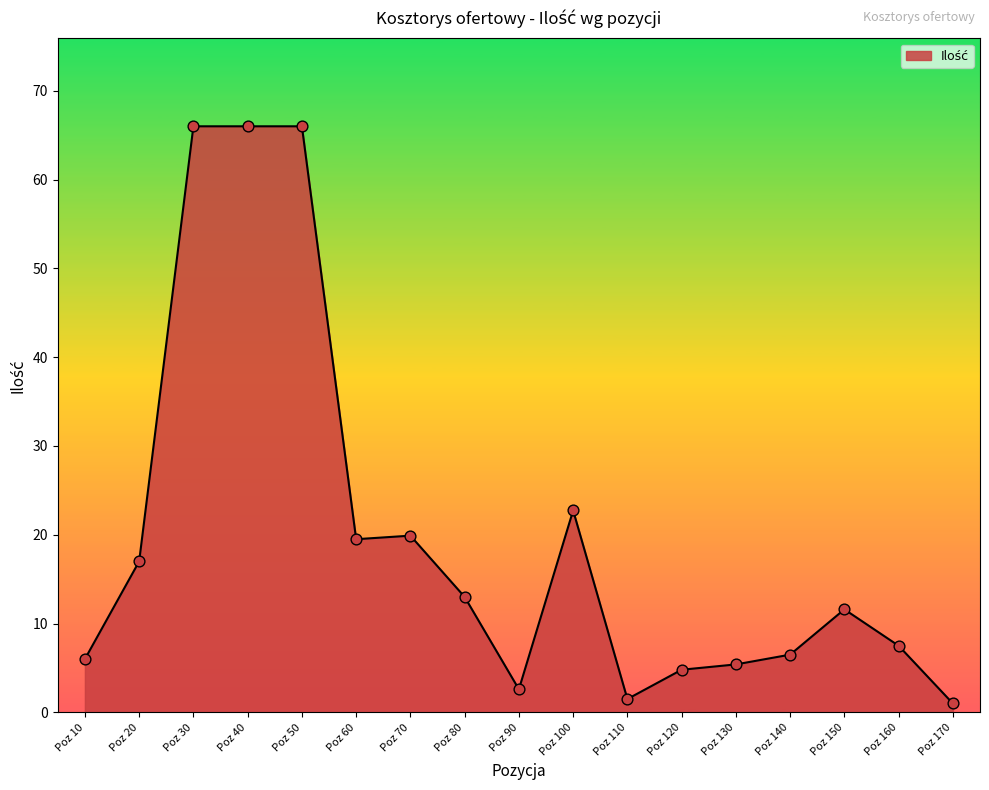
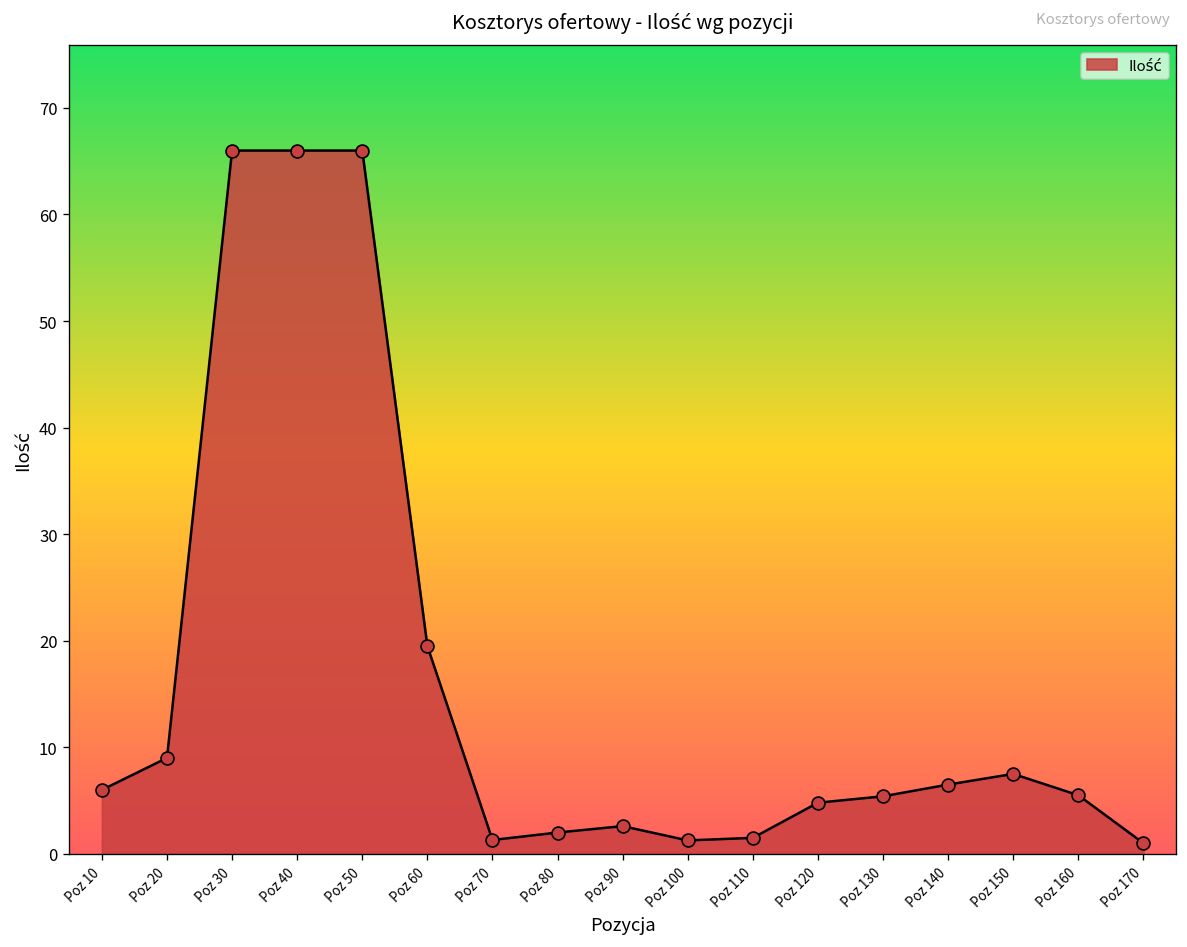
Poz 20: 17 -> 9
Poz 70: 20 -> 1
Poz 80: 13 -> 2
Poz 100: 23 -> 1
Poz 150: 12 -> 8
Poz 160: 8 -> 6
